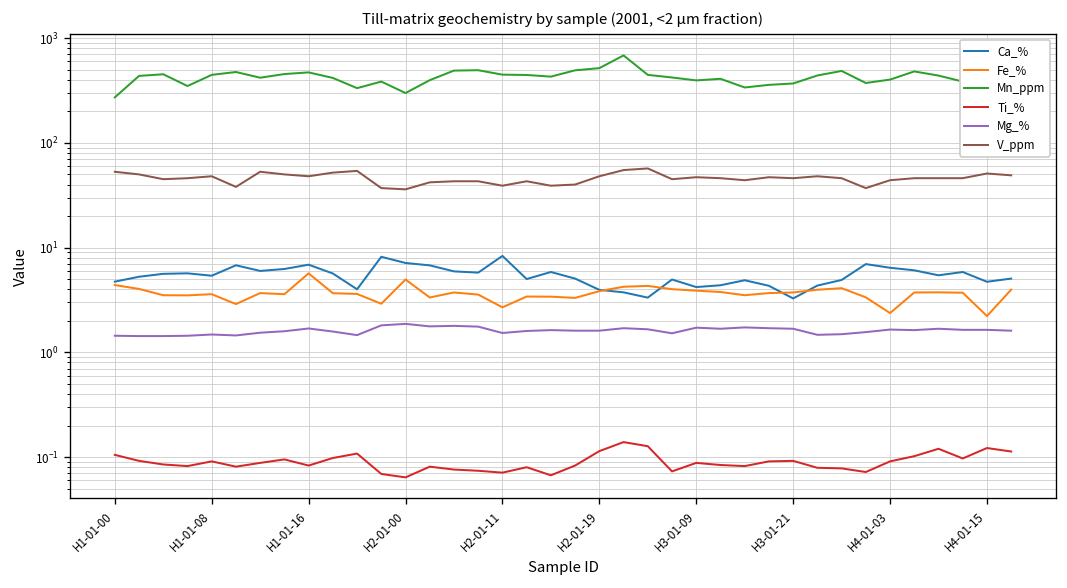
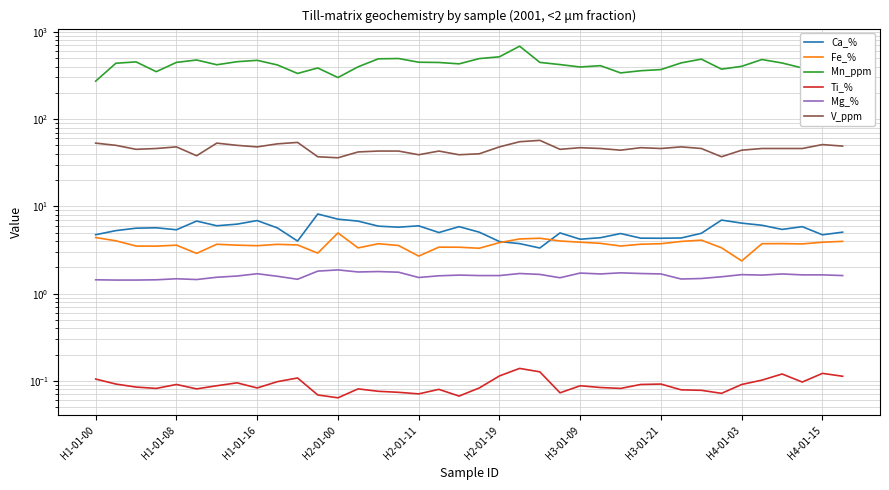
Fe_%, H1-01-16: 6 -> 3.5
Ca_%, H2-01-11: 8 -> 6
Ca_%, H3-01-21: 3.3 -> 4
Fe_%, H4-01-15: 2.2 -> 4
